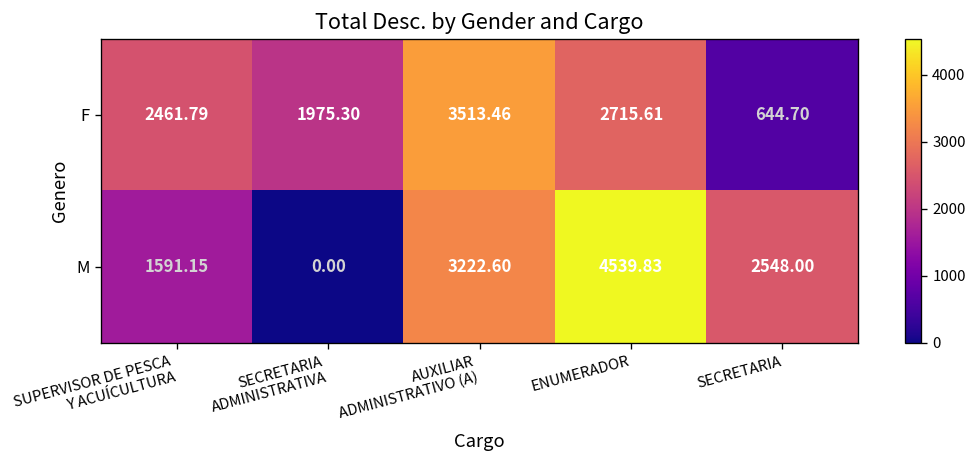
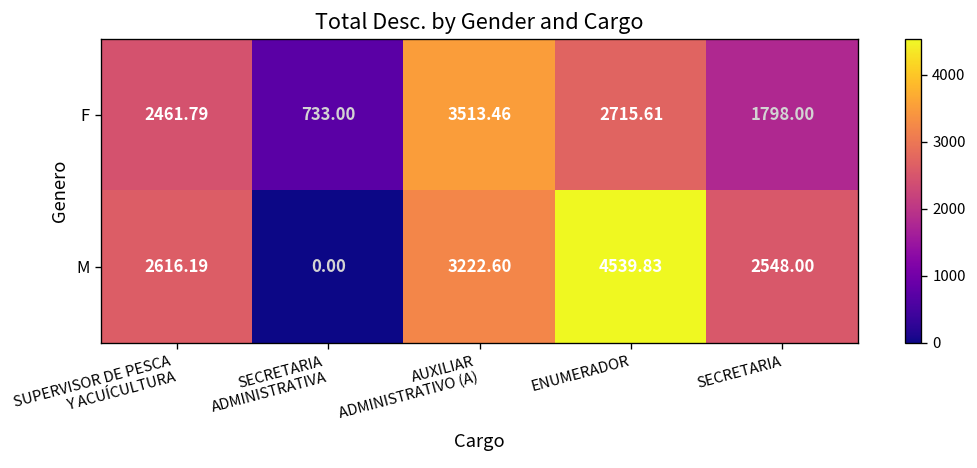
F, SECRETARIA ADMINISTRATIVA: 1975.30 -> 733.00
F, SECRETARIA: 644.70 -> 1798.00
M, SUPERVISOR DE PESCA Y ACUÍCULTURA: 1591.15 -> 2616.19
